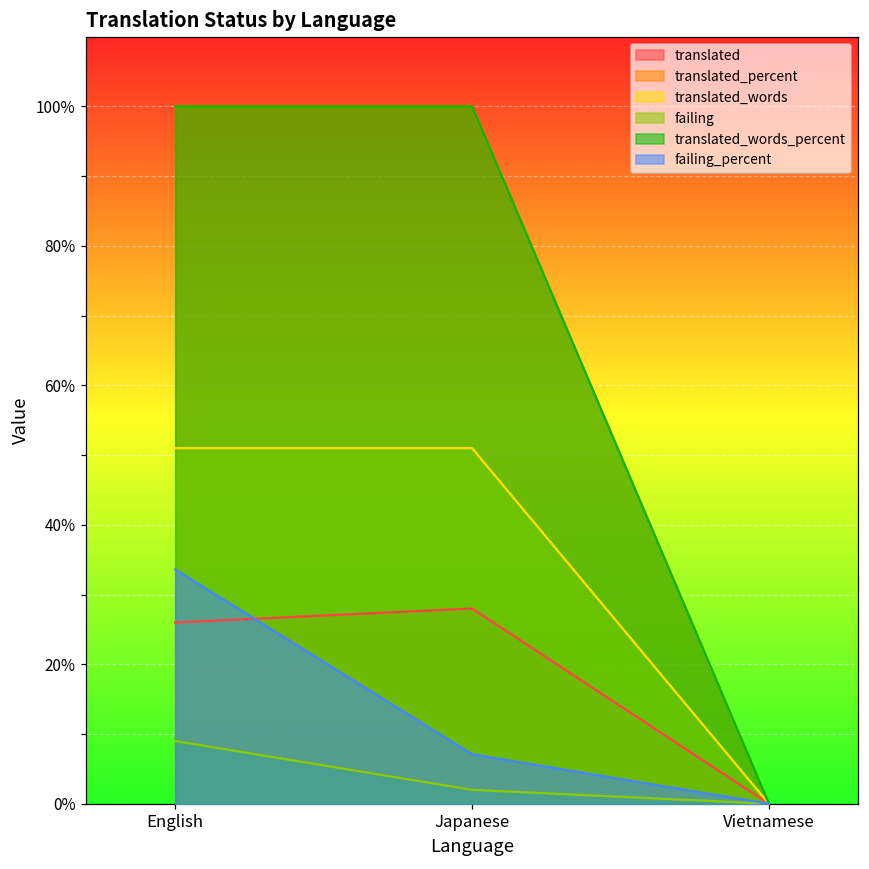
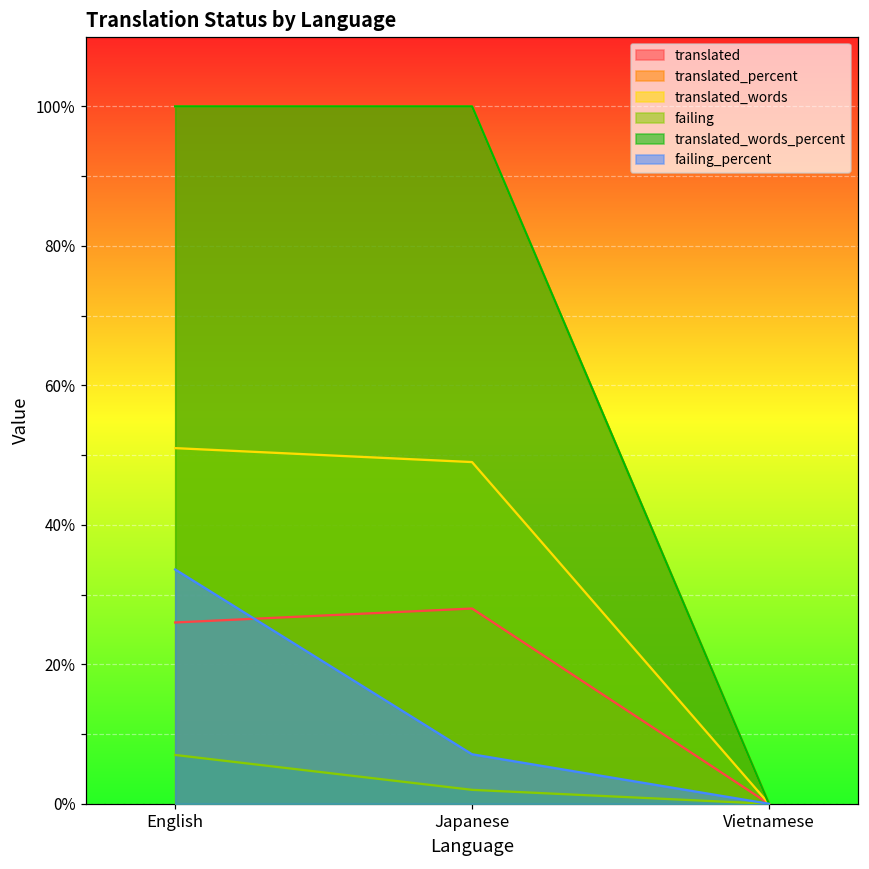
failing, English: 9% -> 7%
translated_words, Japanese: 51% -> 49%
